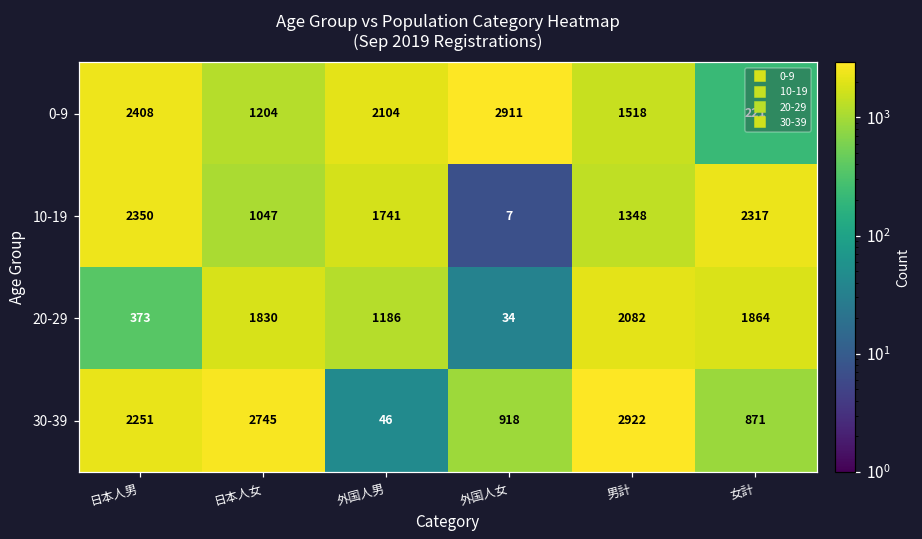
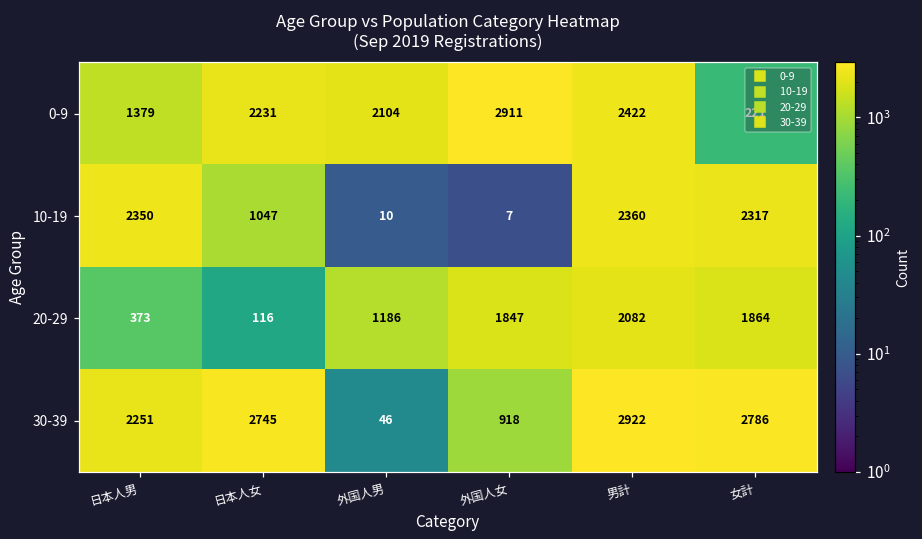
0-9, 日本人男: 2408 -> 1379
0-9, 日本人女: 1204 -> 2231
0-9, 男計: 1518 -> 2422
10-19, 外国人男: 1741 -> 10
10-19, 男計: 1348 -> 2360
20-29, 日本人女: 1830 -> 116
20-29, 外国人女: 34 -> 1847
30-39, 女計: 871 -> 2786
